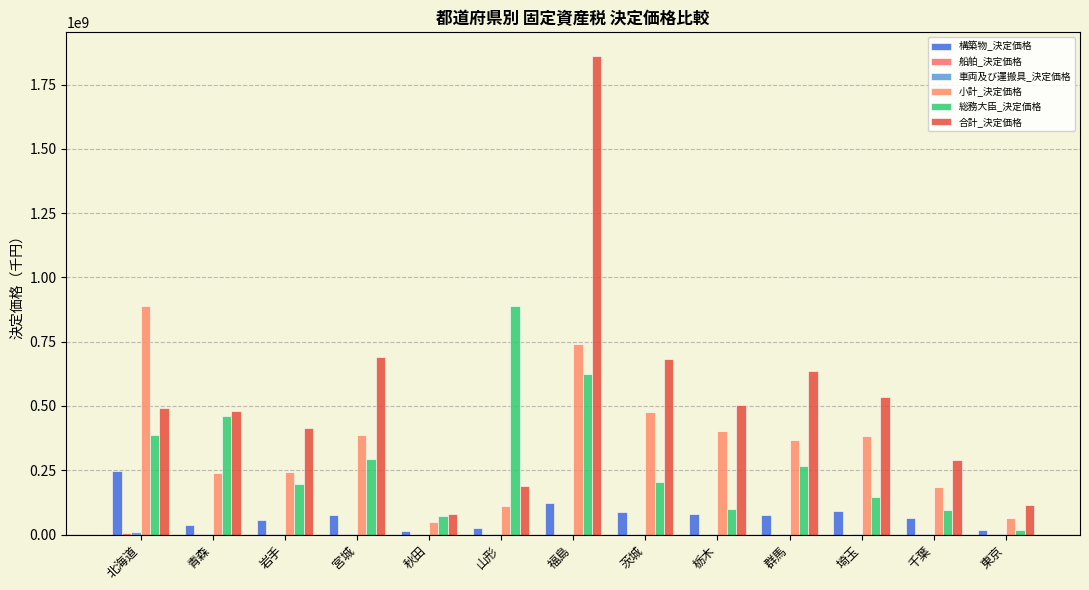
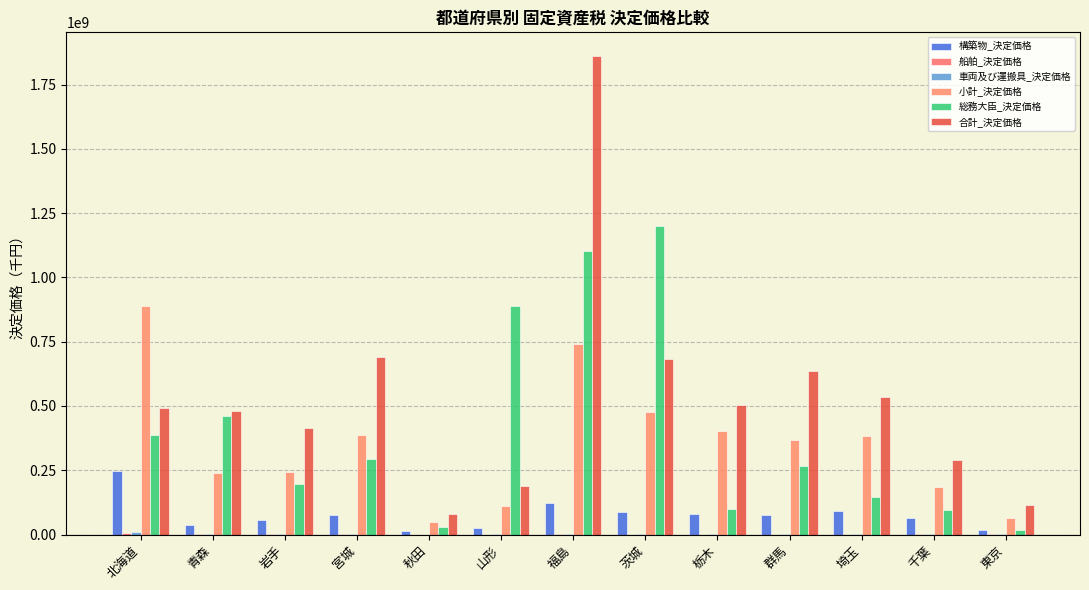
総務大臣_決定価格, 秋田: 70000000 -> 30000000
総務大臣_決定価格, 福島: 630000000 -> 1100000000
総務大臣_決定価格, 茨城: 200000000 -> 1200000000
